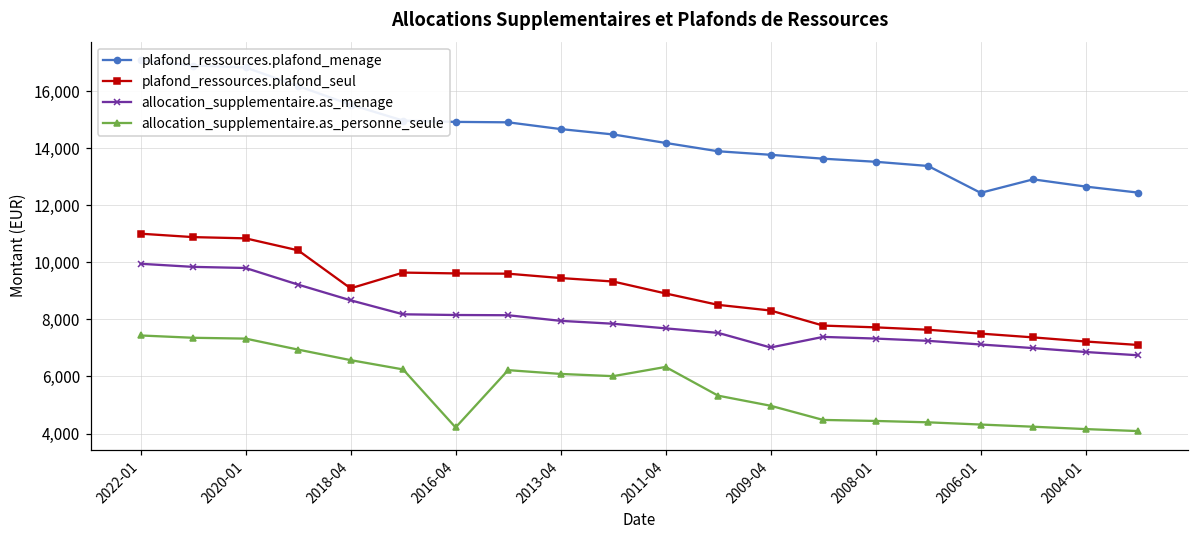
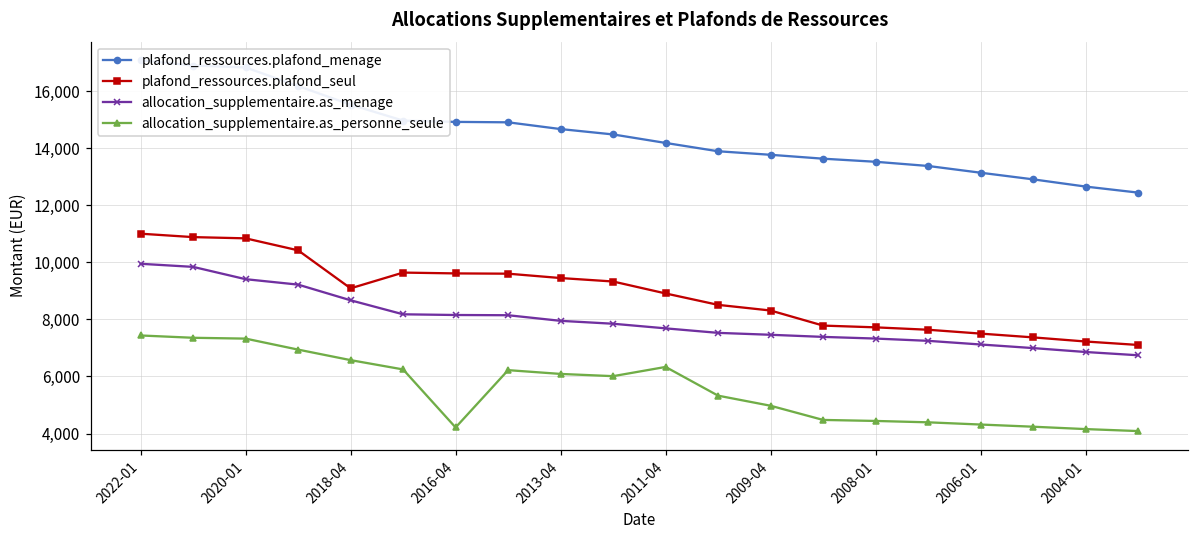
allocation_supplementaire.as_menage, 2020-01: 9,800 -> 9,400
allocation_supplementaire.as_menage, 2009-04: 7,000 -> 7,500
plafond_ressources.plafond_menage, 2006-01: 12,400 -> 13,100
